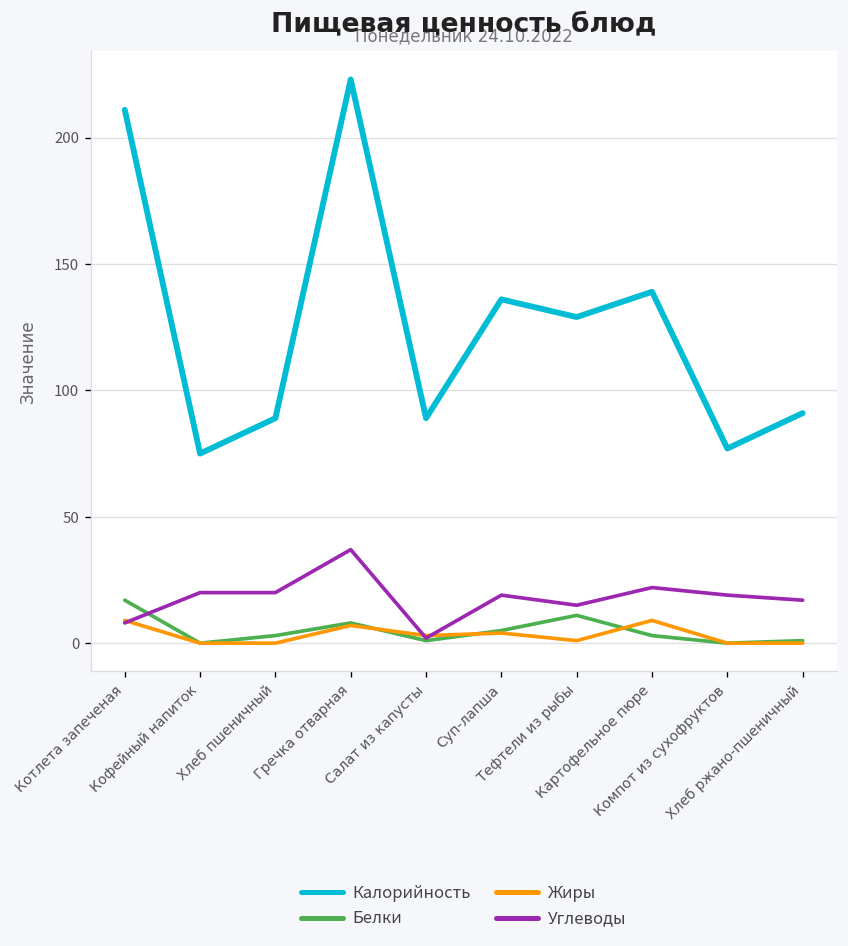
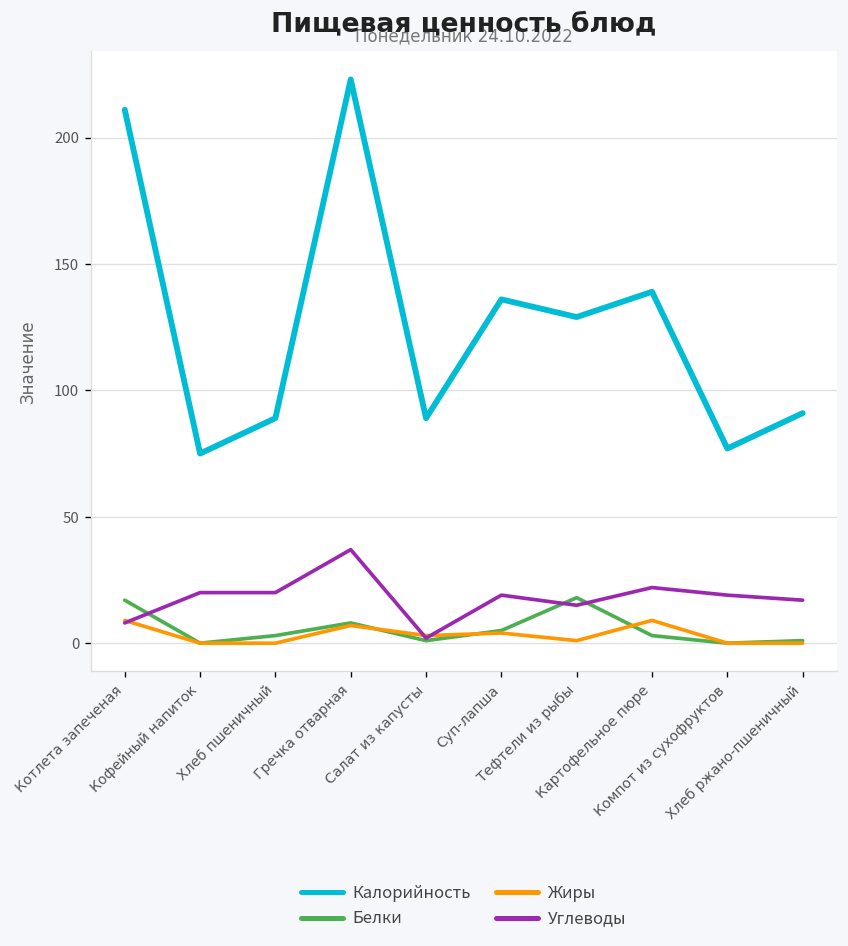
Белки, Тефтели из рыбы: 11 -> 18
